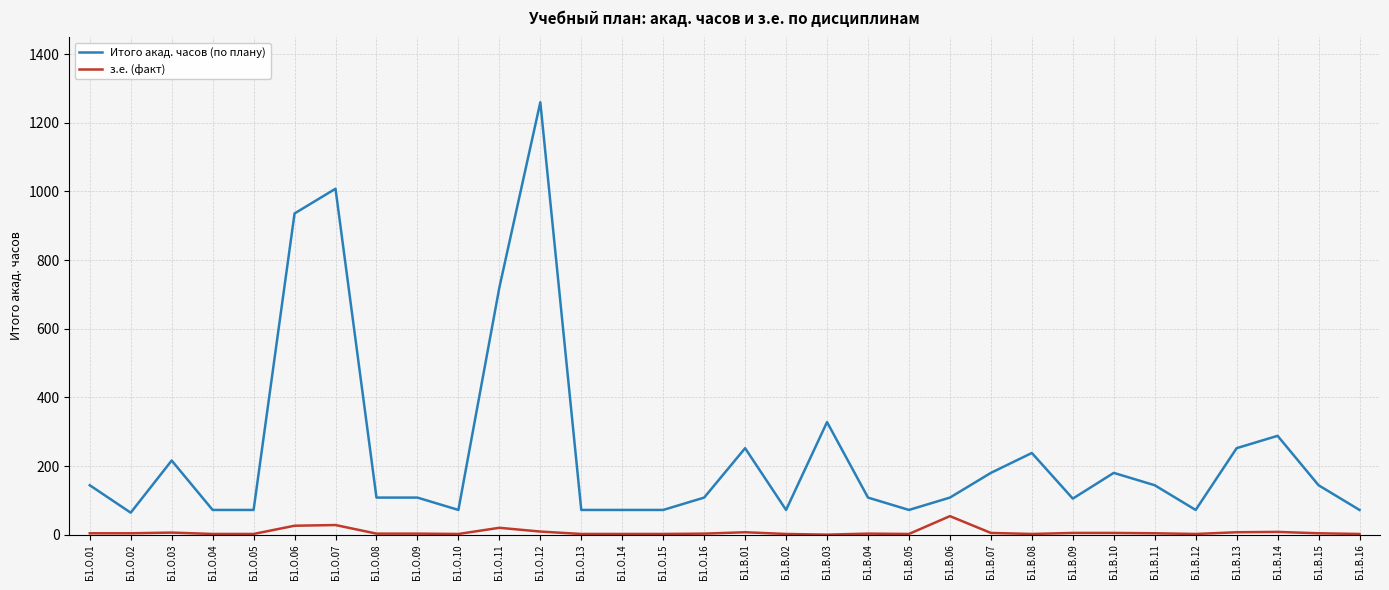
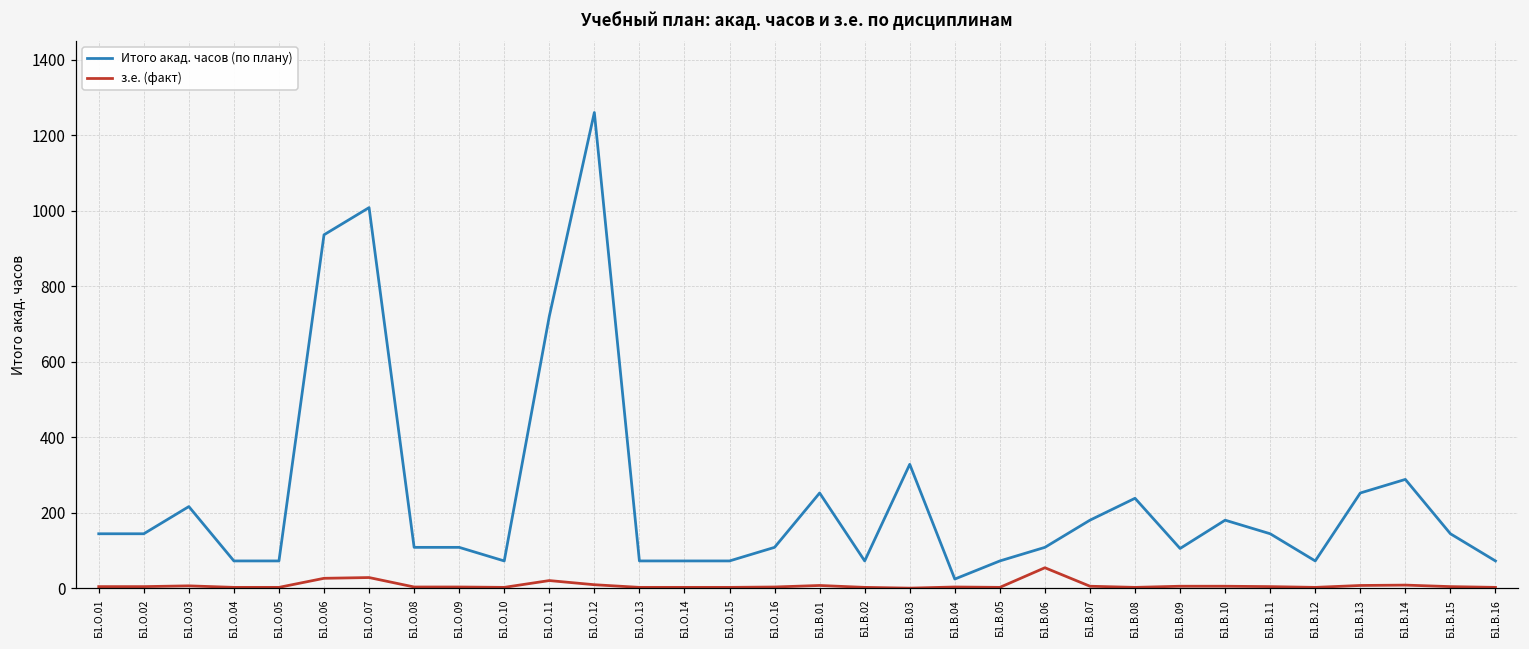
Итого акад. часов (по плану), Б1.О.02: 60 -> 140
Итого акад. часов (по плану), Б1.В.04: 110 -> 20
